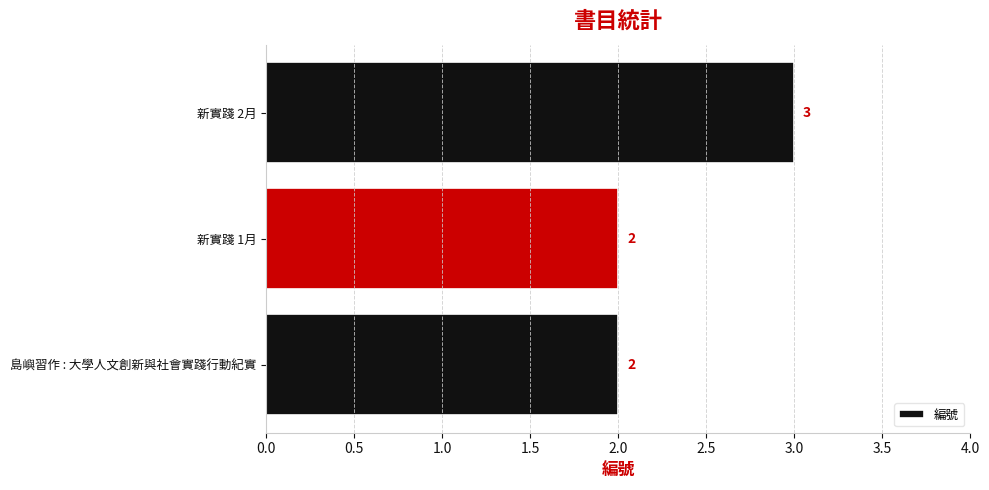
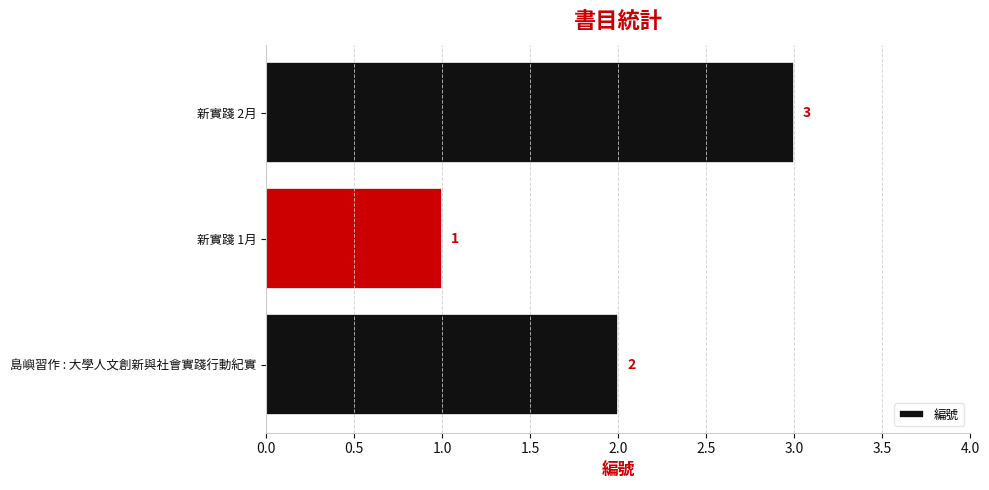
新實踐 1月: 2 -> 1
